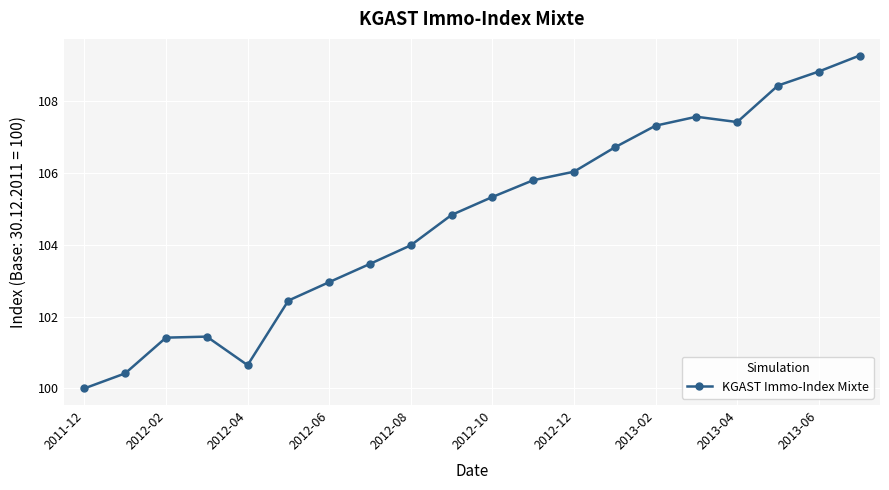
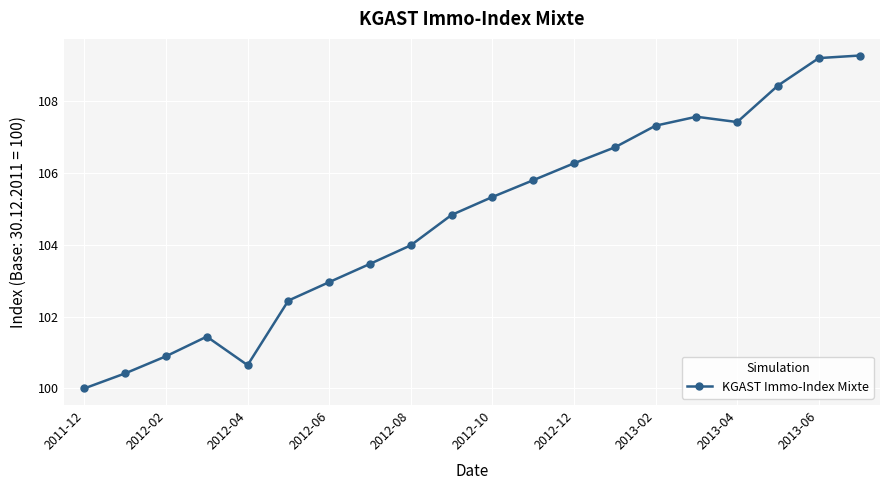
2012-02: 101.4 -> 100.9
2012-12: 106.0 -> 106.3
2013-06: 108.8 -> 109.2
